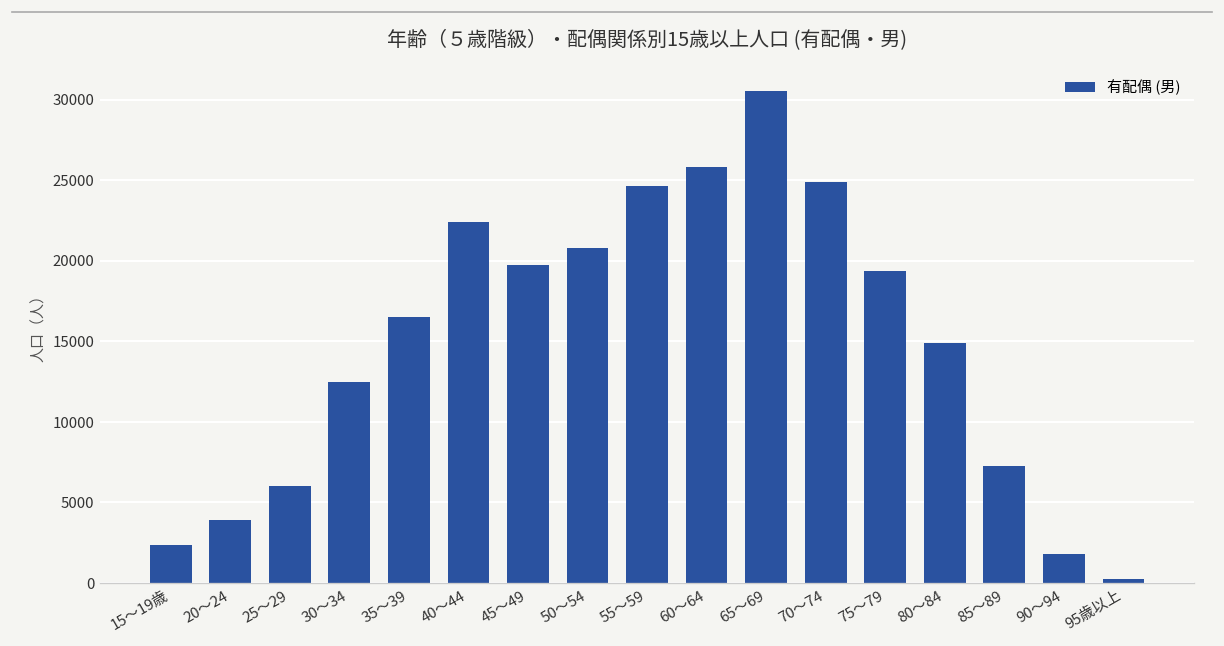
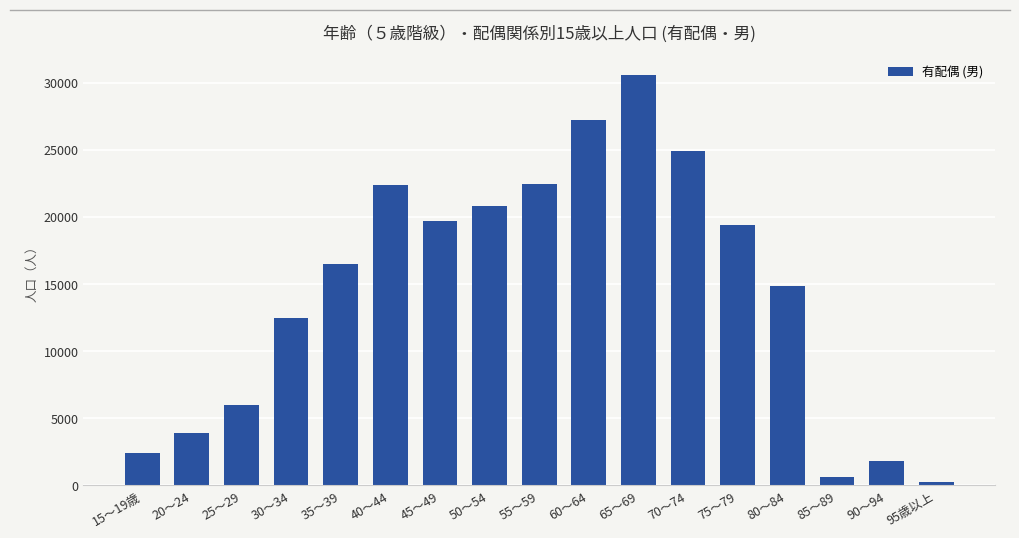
55～59: 24700 -> 22500
60～64: 25800 -> 27200
85～89: 7200 -> 600
